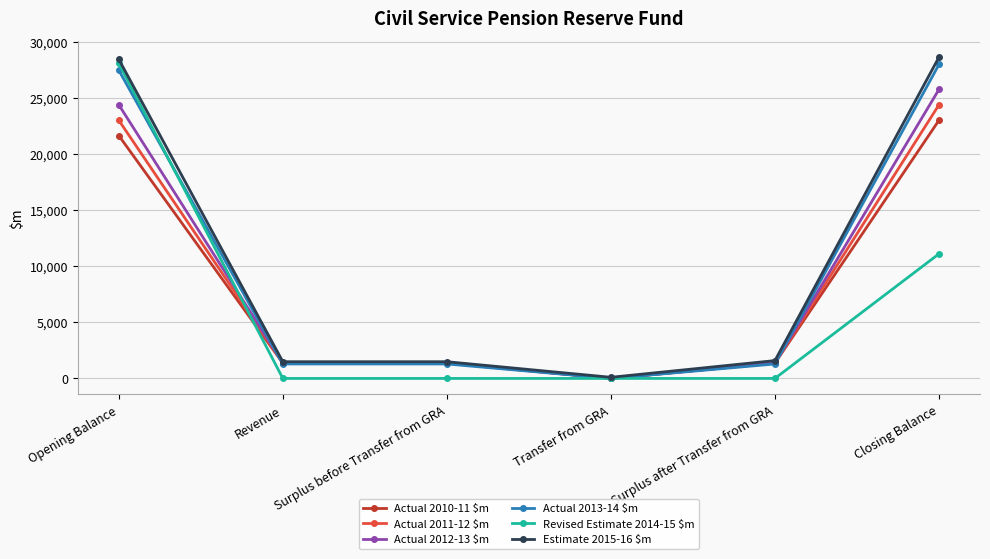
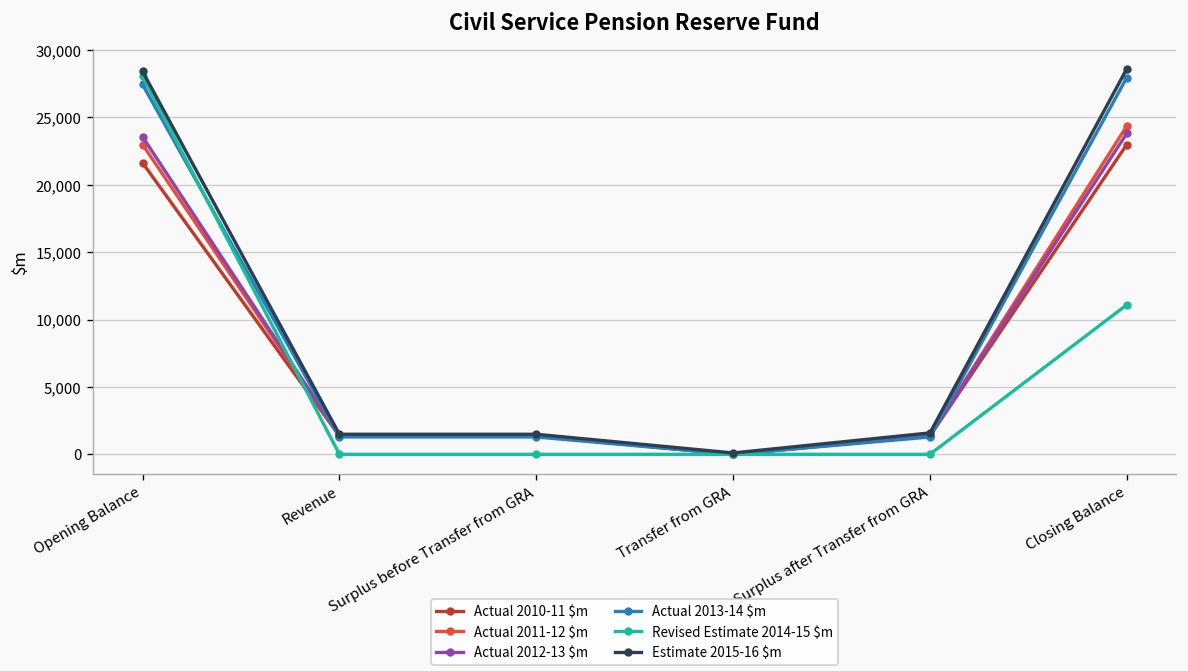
Actual 2012-13 $m, Opening Balance: 24,400 -> 23,600
Actual 2012-13 $m, Closing Balance: 25,700 -> 23,800
